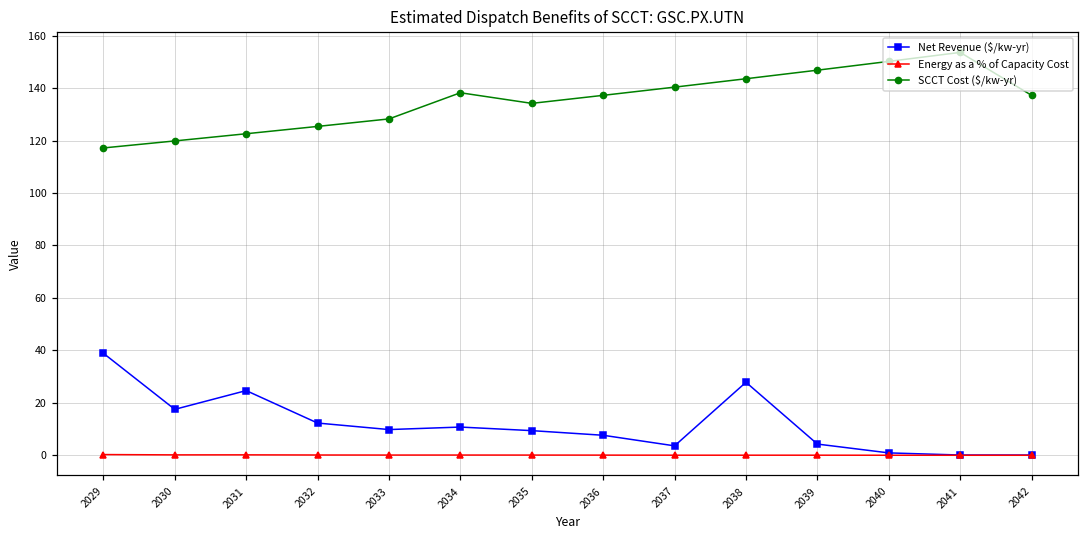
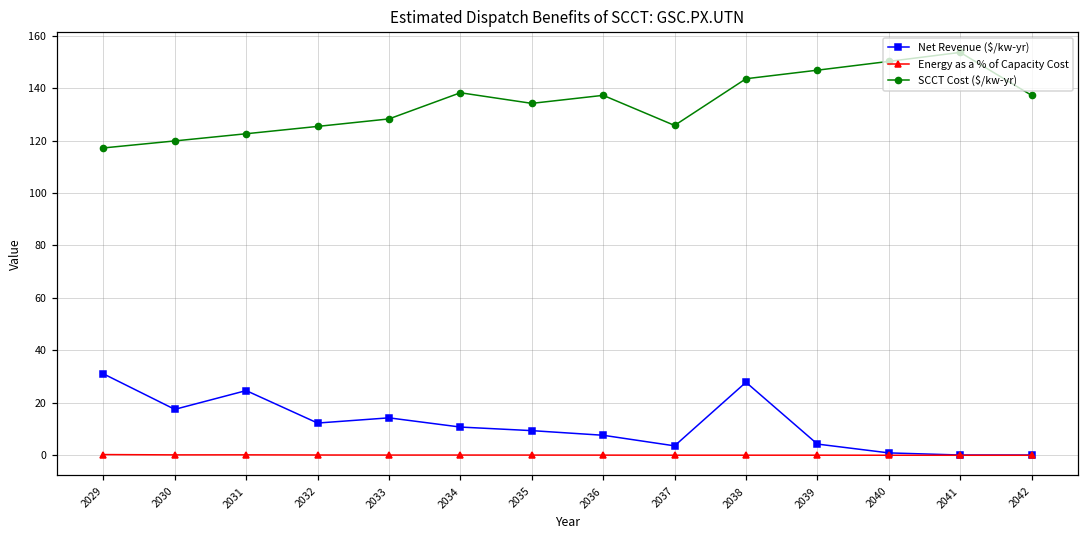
Net Revenue ($/kw-yr), 2029: 39 -> 31
Net Revenue ($/kw-yr), 2033: 10 -> 14
SCCT Cost ($/kw-yr), 2037: 140 -> 126
